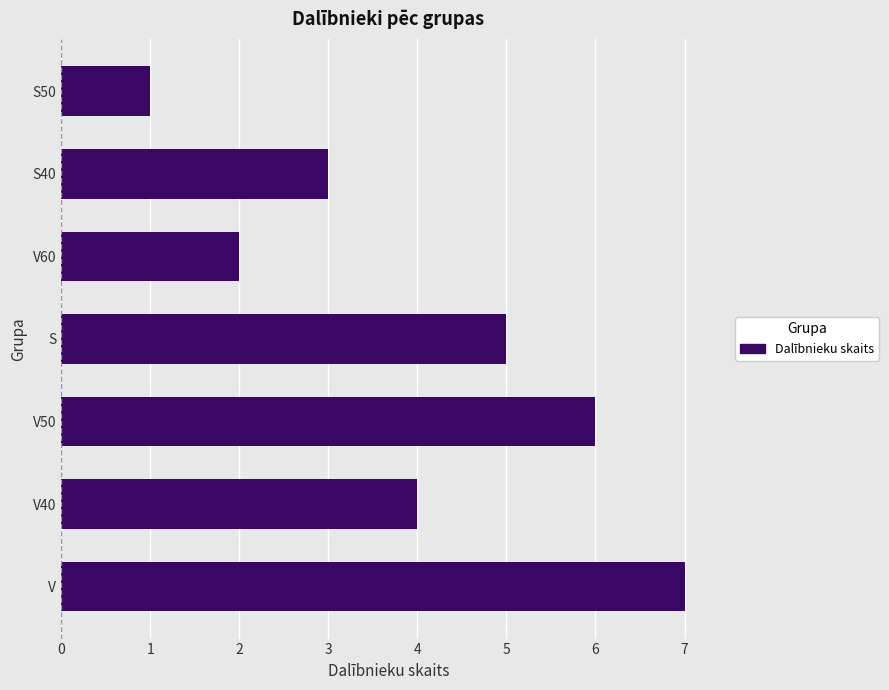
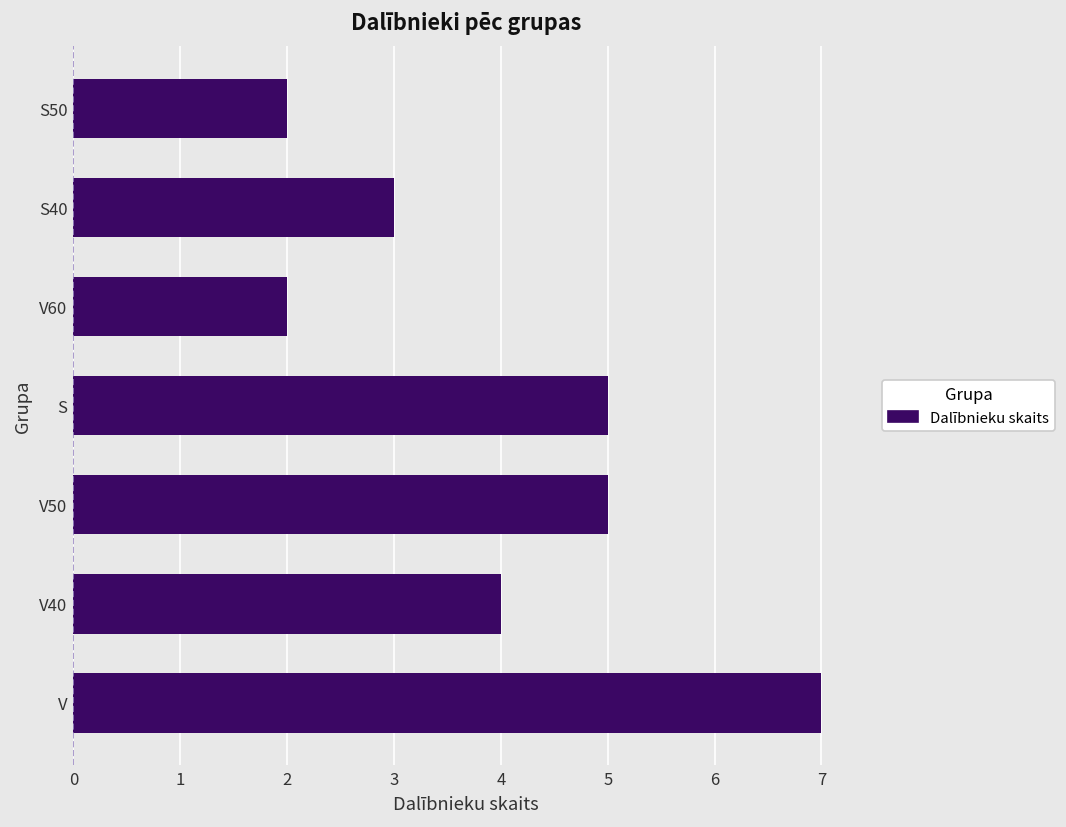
S50: 1 -> 2
V50: 6 -> 5
